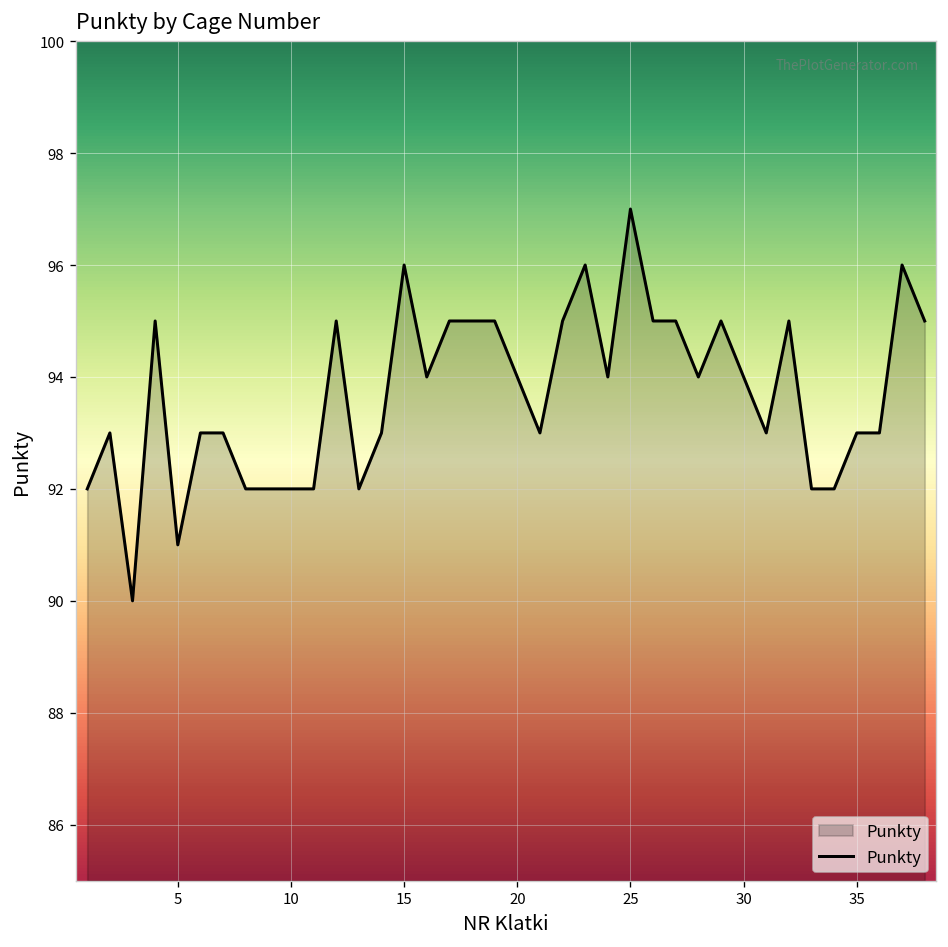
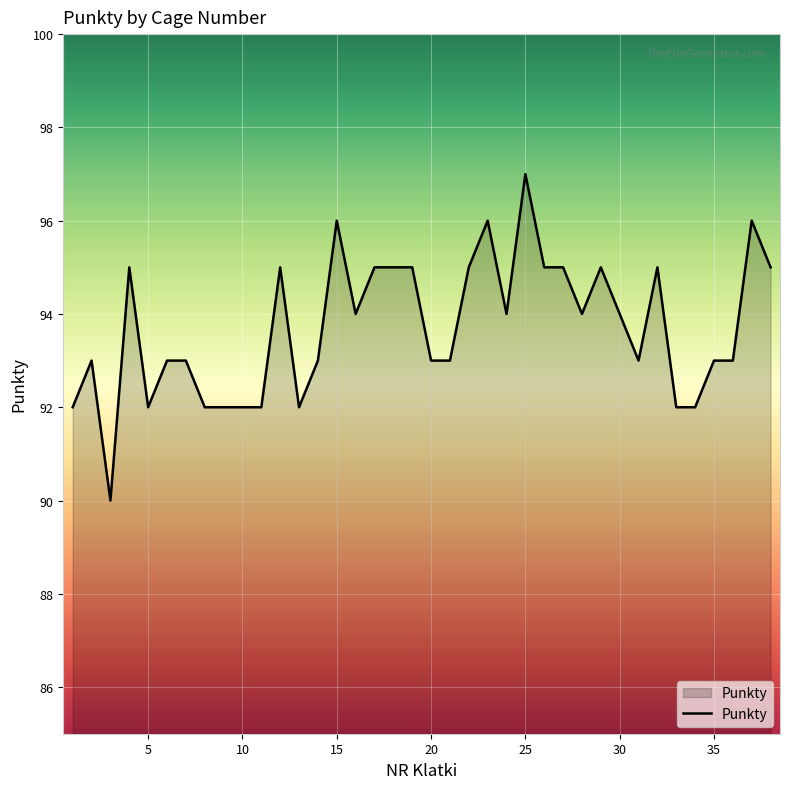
5: 91 -> 92
20: 94 -> 93
